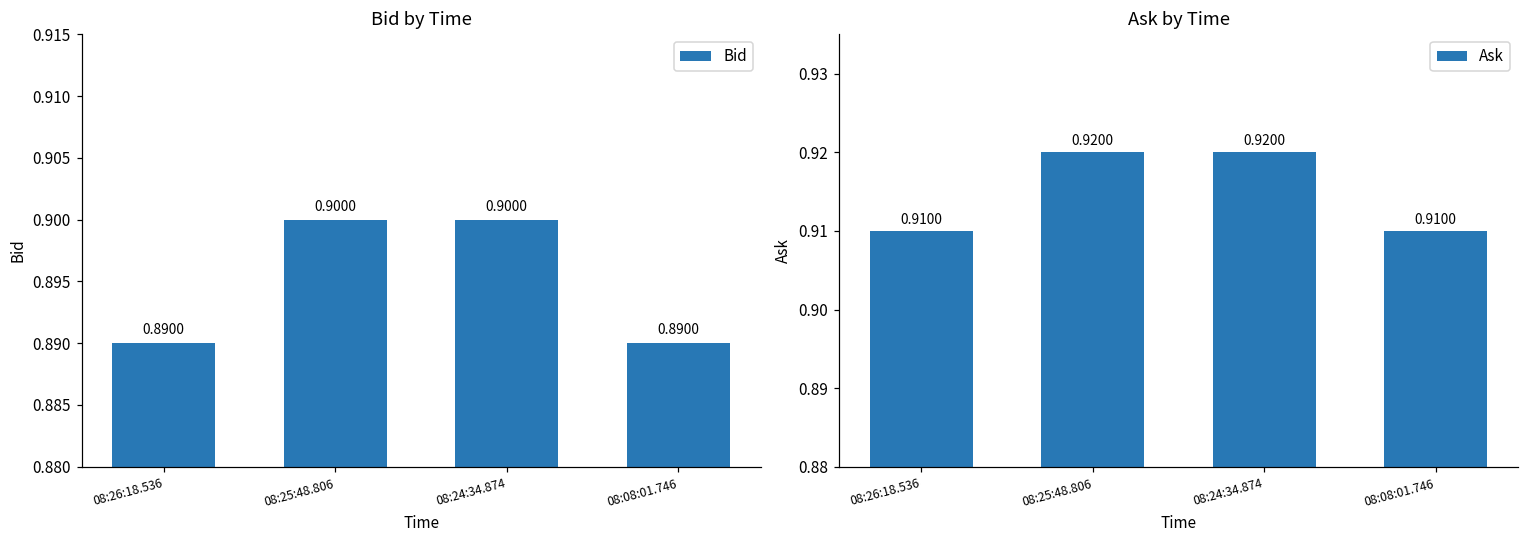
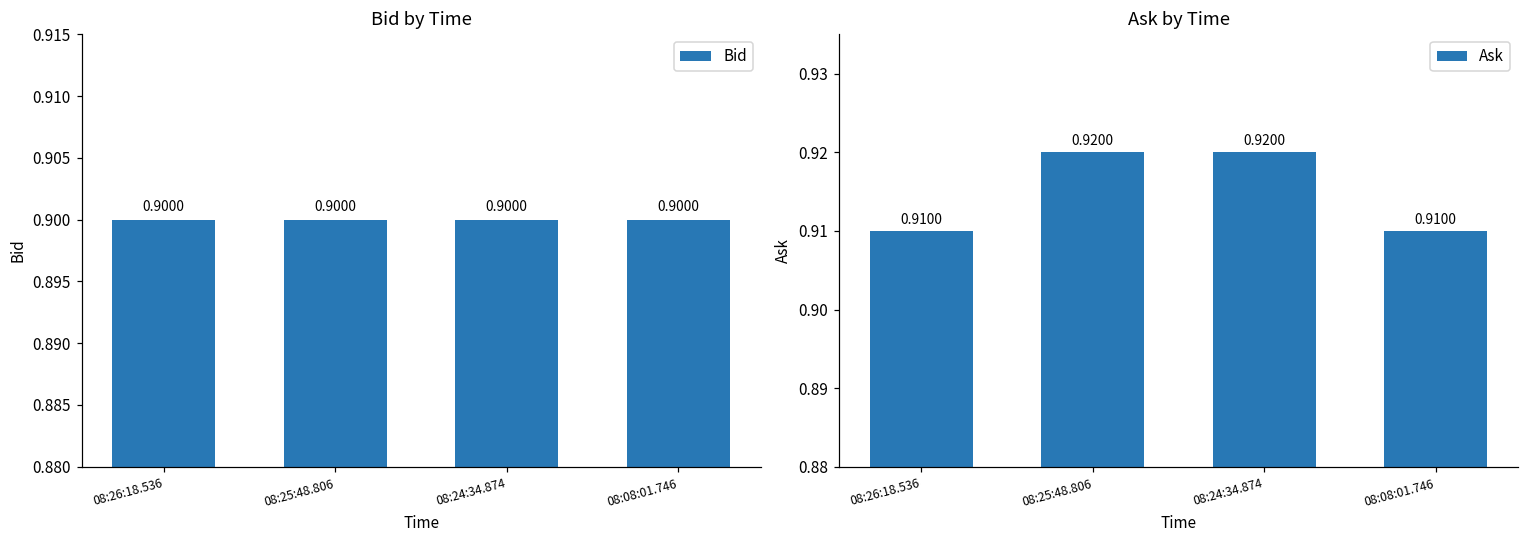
Bid by Time, 08:26:18.536: 0.8900 -> 0.9000
Bid by Time, 08:08:01.746: 0.8900 -> 0.9000
